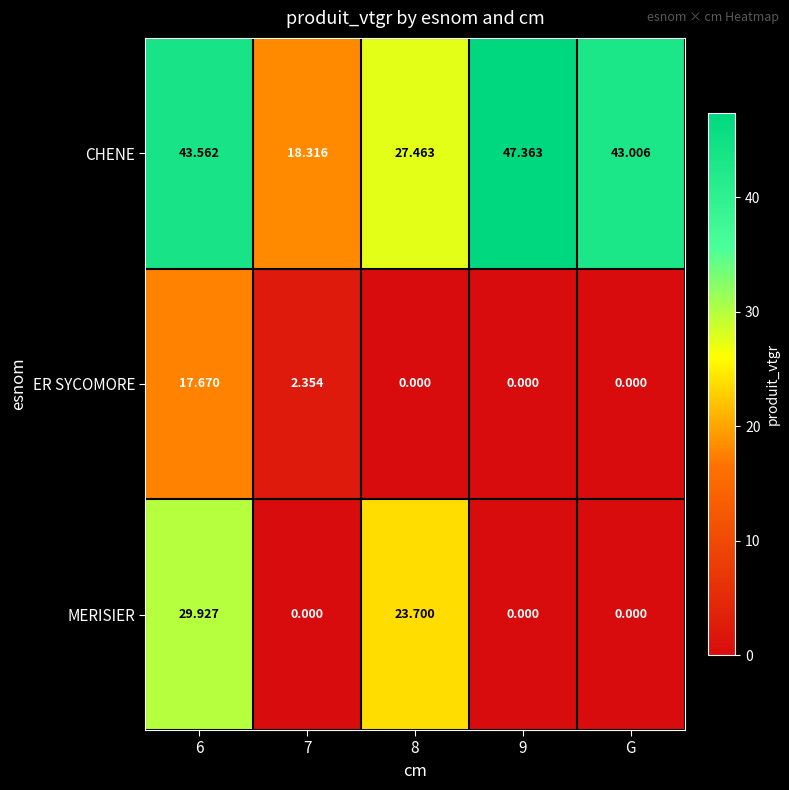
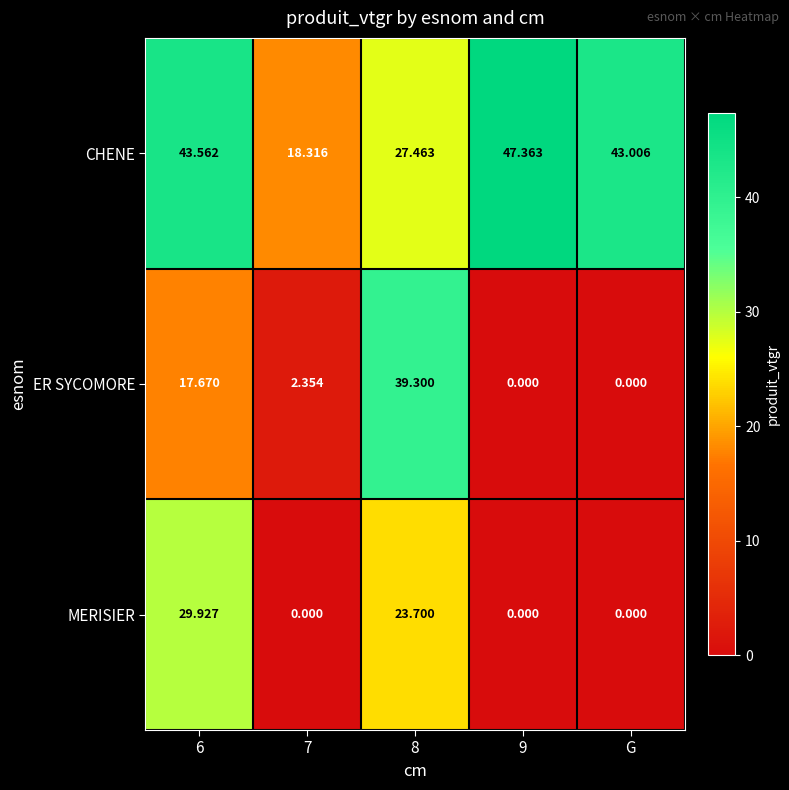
ER SYCOMORE, 8: 0.000 -> 39.300
